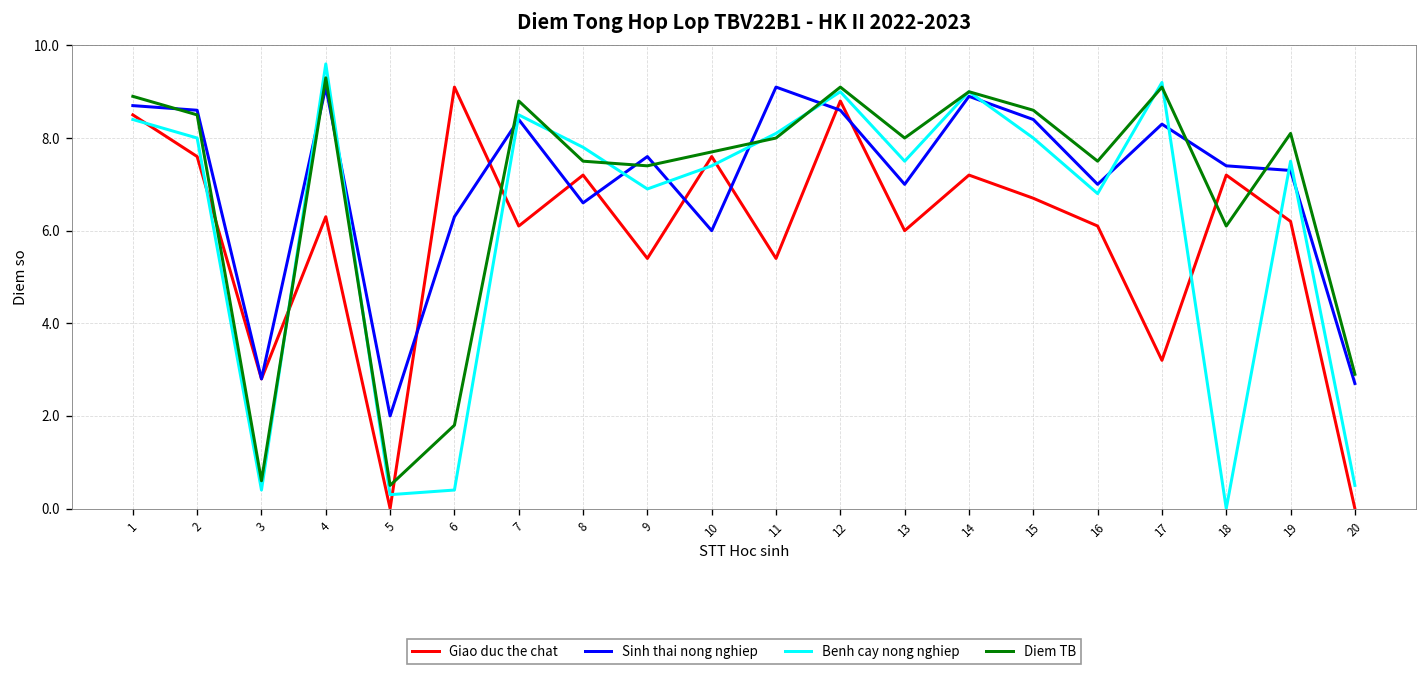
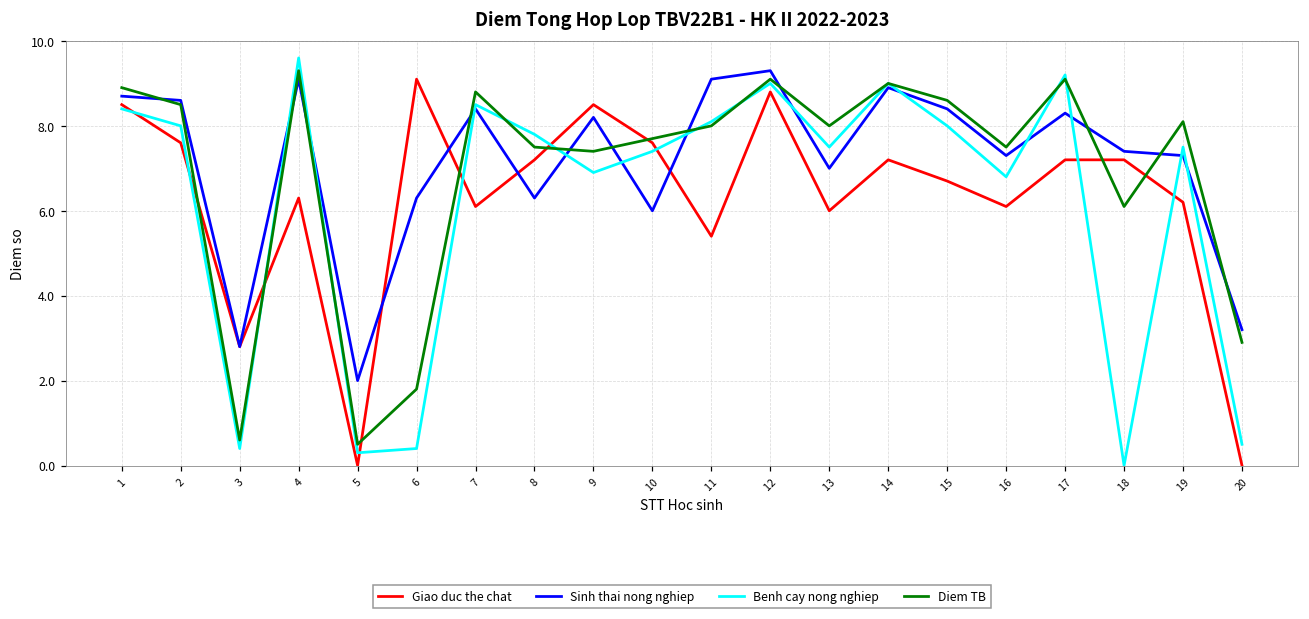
Sinh thai nong nghiep, 8: 6.6 -> 6.3
Giao duc the chat, 9: 5.4 -> 8.5
Sinh thai nong nghiep, 9: 7.6 -> 8.2
Sinh thai nong nghiep, 12: 8.6 -> 9.3
Sinh thai nong nghiep, 16: 7.0 -> 7.3
Giao duc the chat, 17: 3.2 -> 7.2
Sinh thai nong nghiep, 20: 2.7 -> 3.2
